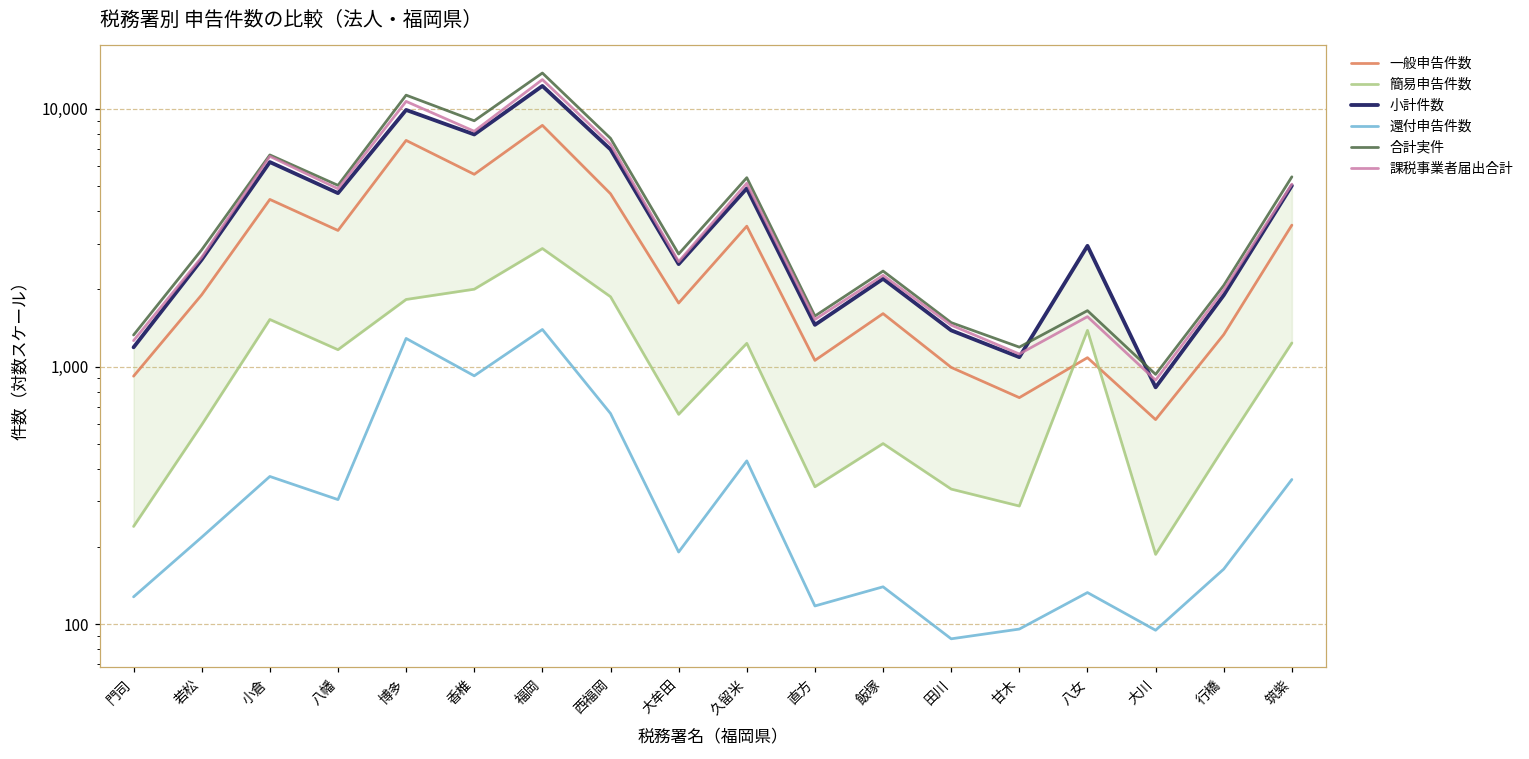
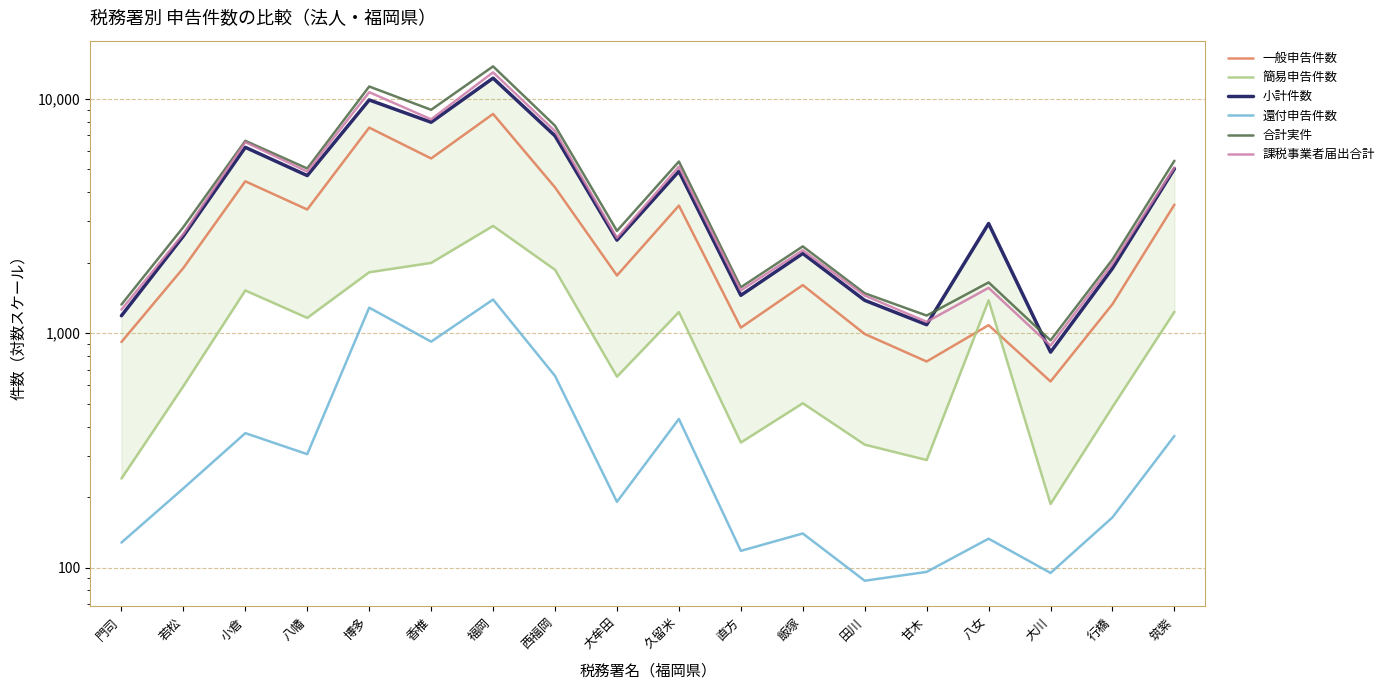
一般申告件数, 西福岡: 4,700 -> 4,200
